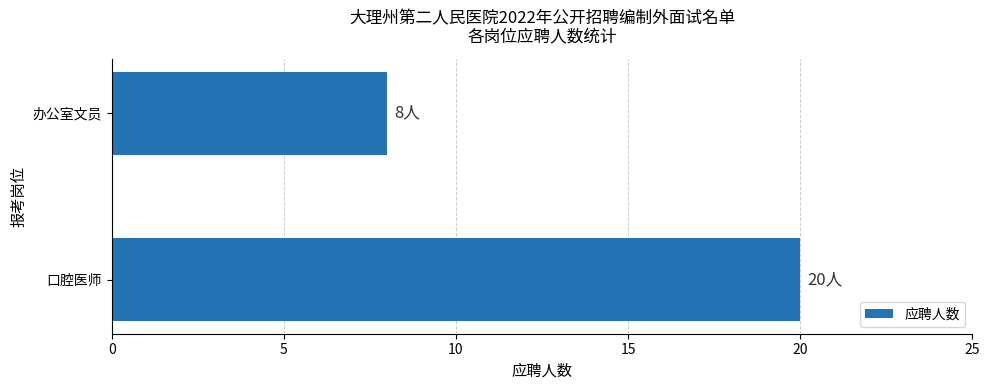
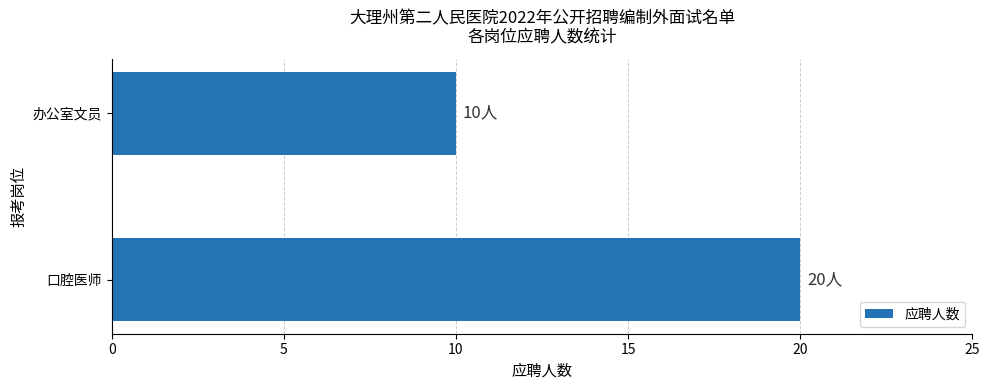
办公室文员: 8人 -> 10人
